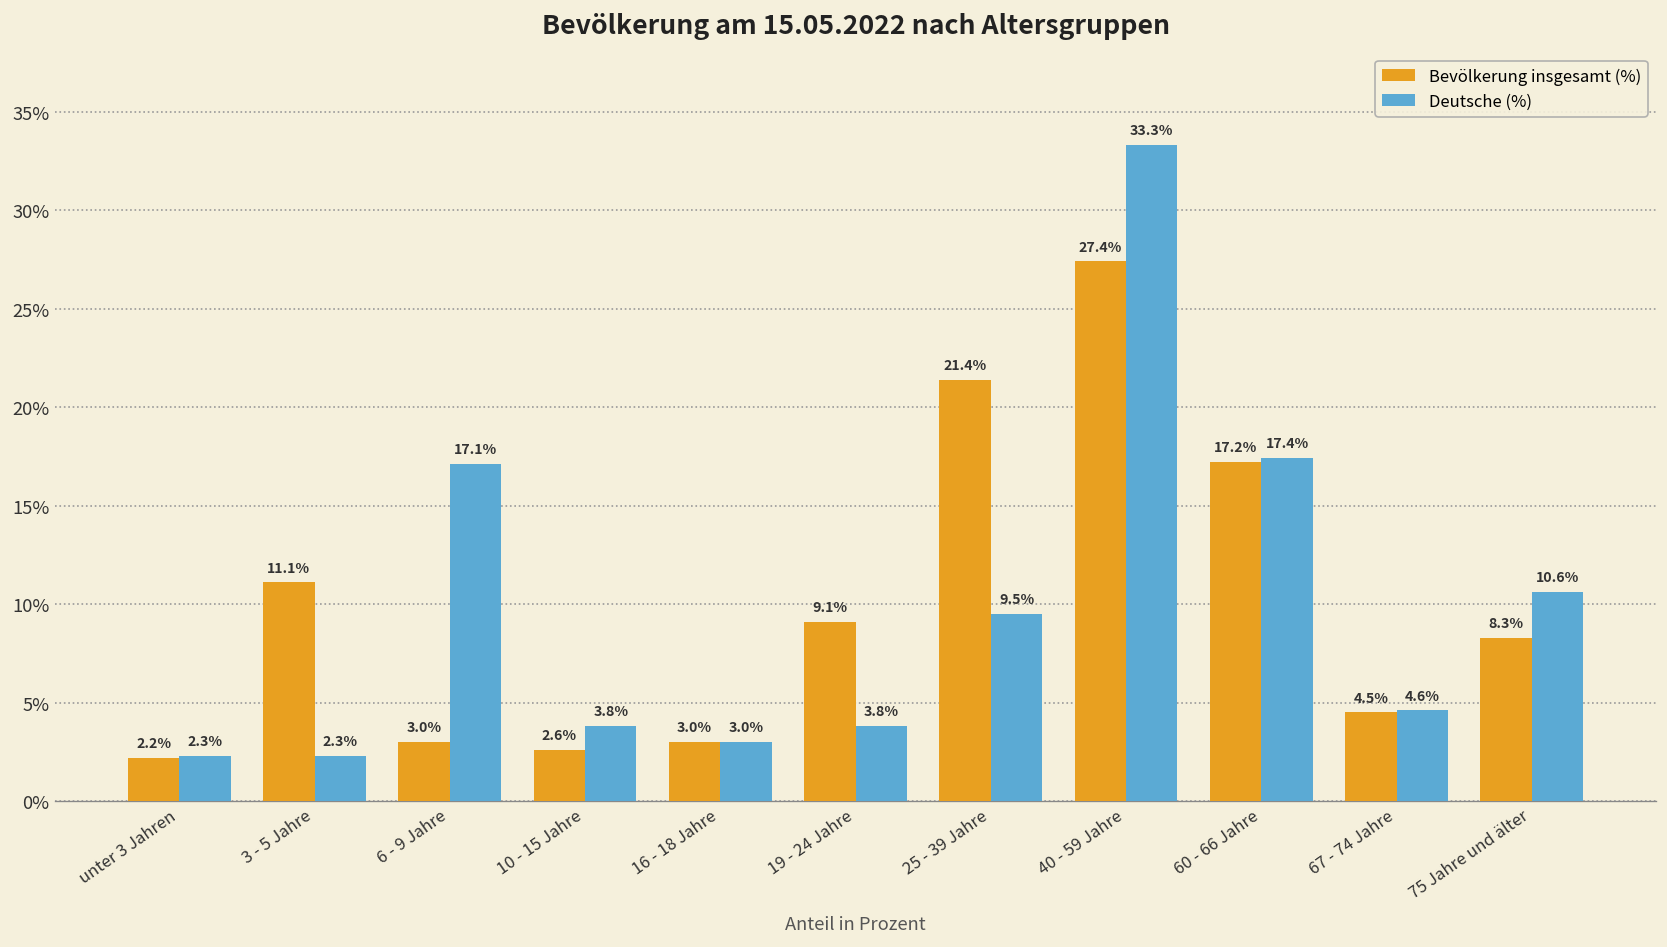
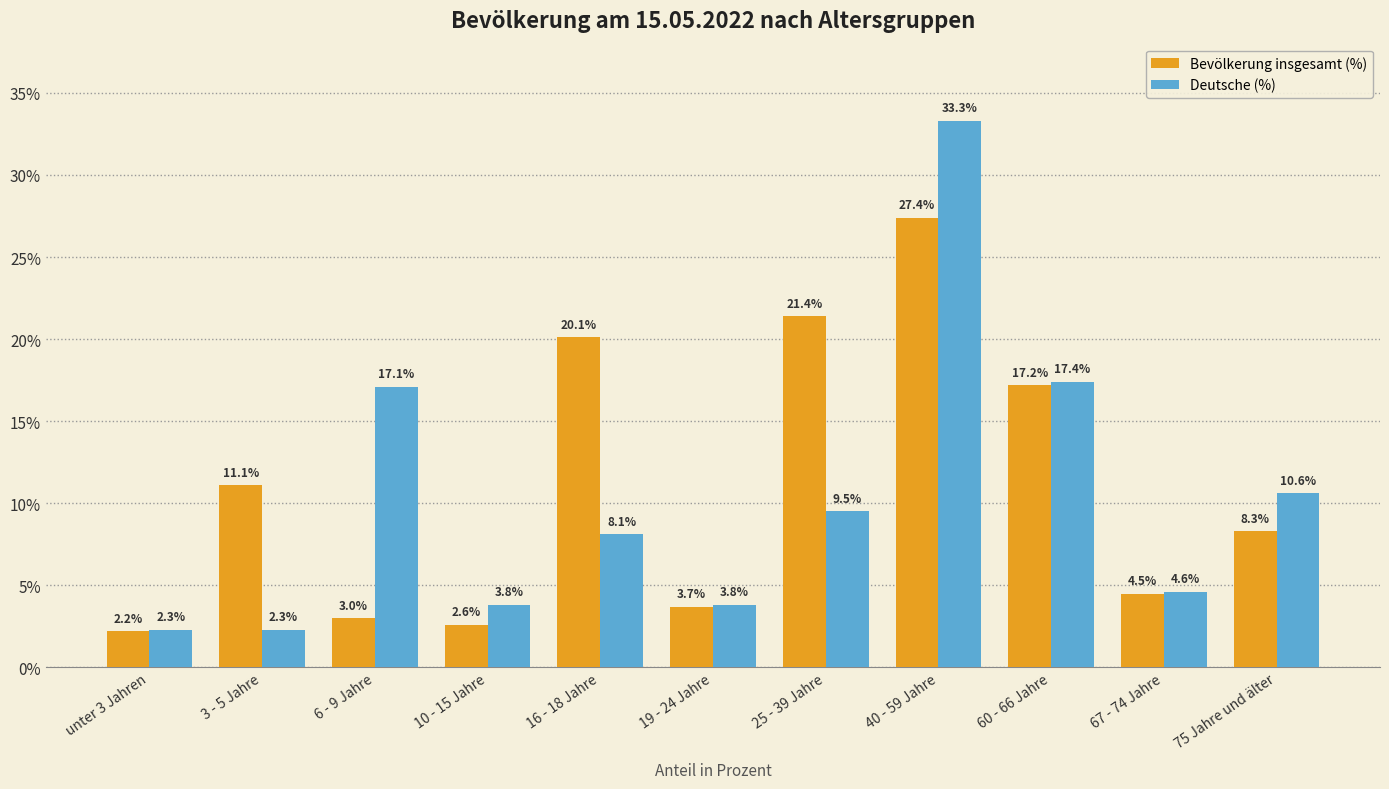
Bevölkerung insgesamt (%), 16 - 18 Jahre: 3.0% -> 20.1%
Deutsche (%), 16 - 18 Jahre: 3.0% -> 8.1%
Bevölkerung insgesamt (%), 19 - 24 Jahre: 9.1% -> 3.7%
